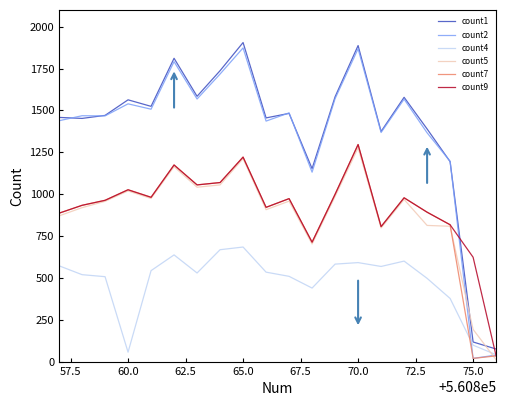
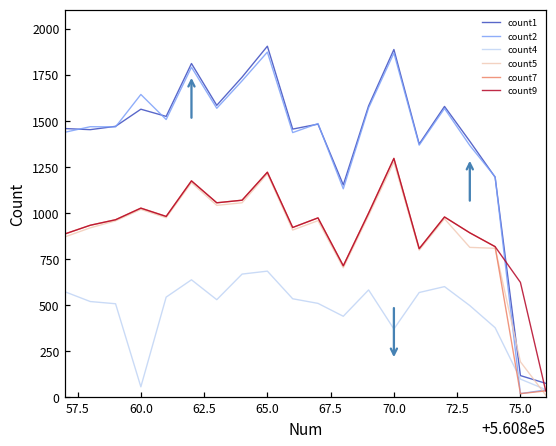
count2, 60.0: 1540 -> 1640
count4, 70.0: 590 -> 370
